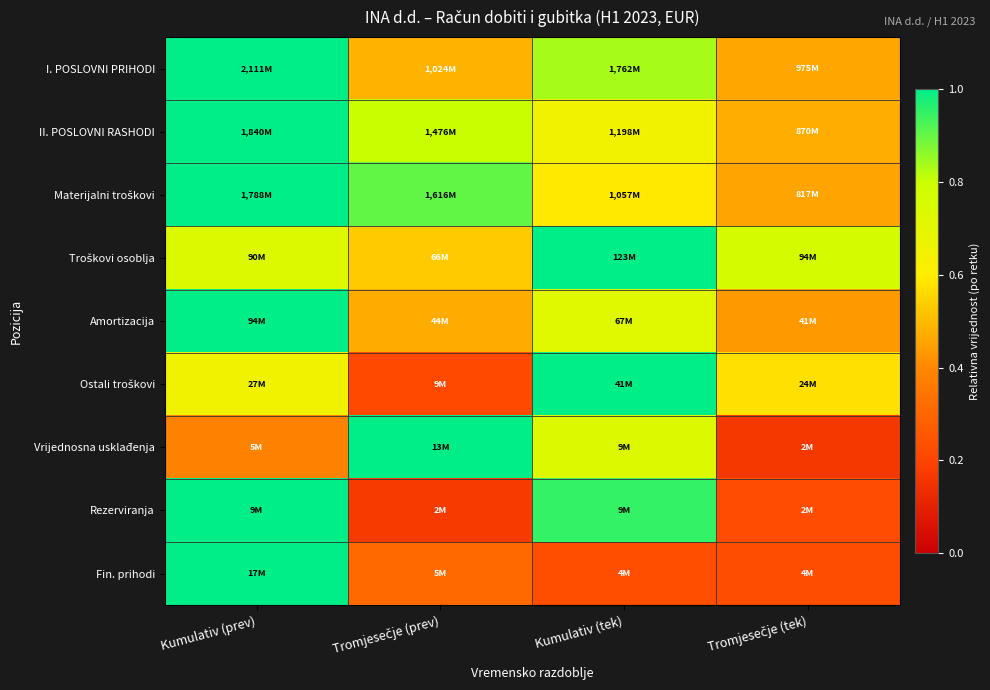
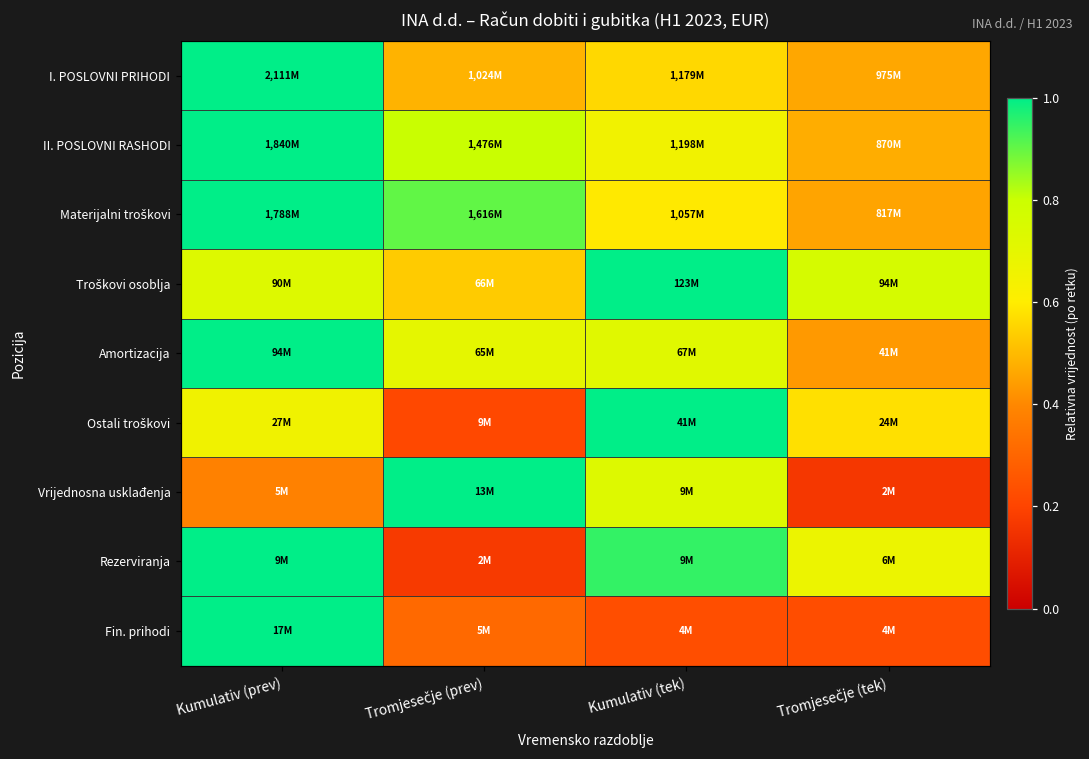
I. POSLOVNI PRIHODI, Kumulativ (tek): 1,762M -> 1,179M
Amortizacija, Tromjesečje (prev): 44M -> 65M
Rezerviranja, Tromjesečje (tek): 2M -> 6M
